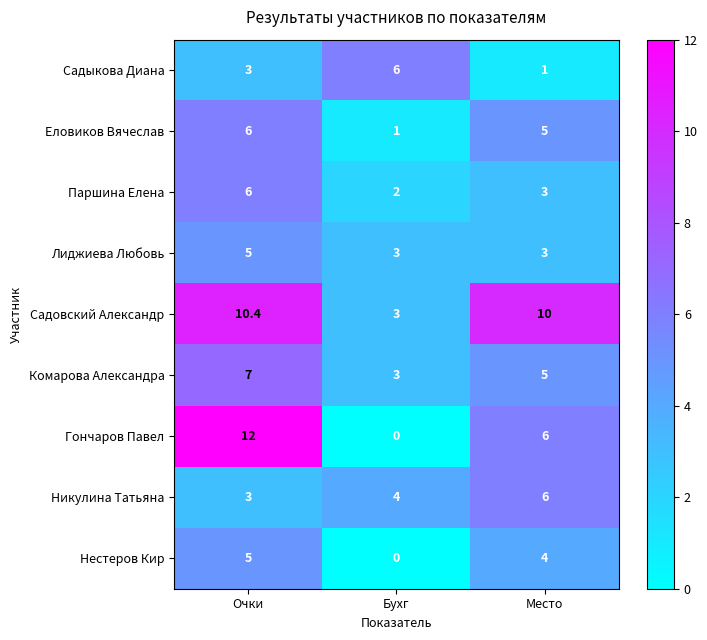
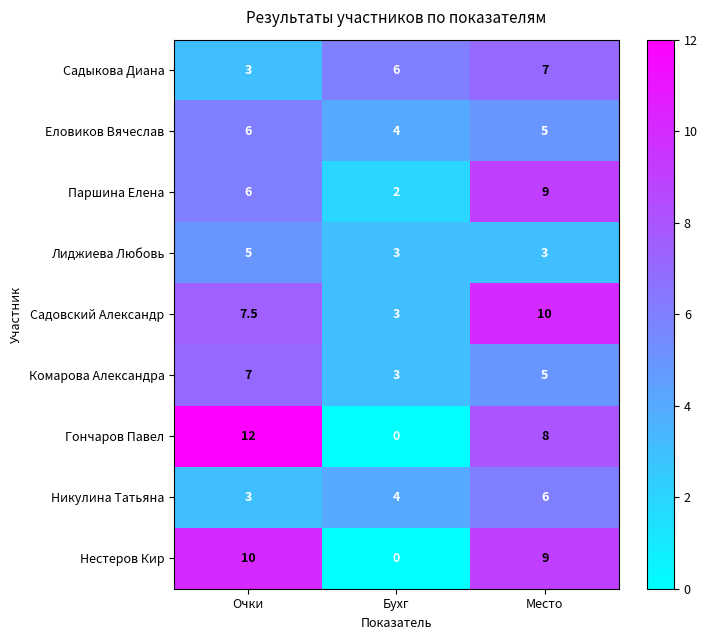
Садыкова Диана, Место: 1 -> 7
Еловиков Вячеслав, Бухг: 1 -> 4
Паршина Елена, Место: 3 -> 9
Садовский Александр, Очки: 10.4 -> 7.5
Гончаров Павел, Место: 6 -> 8
Нестеров Кир, Очки: 5 -> 10
Нестеров Кир, Место: 4 -> 9
